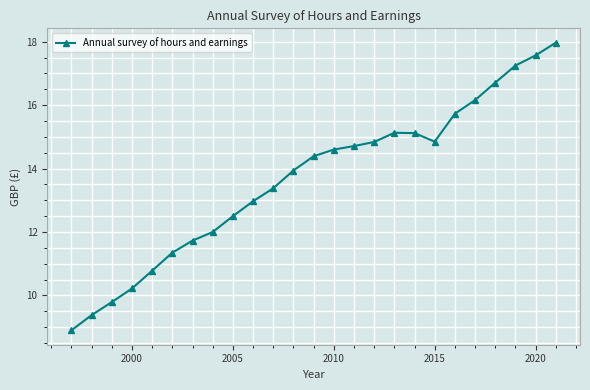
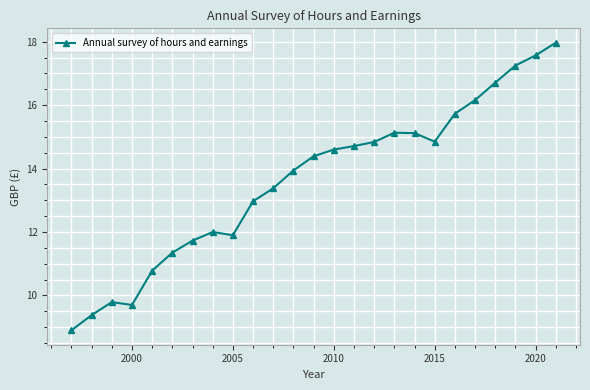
2000: 10.2 -> 9.7
2005: 12.5 -> 11.9
